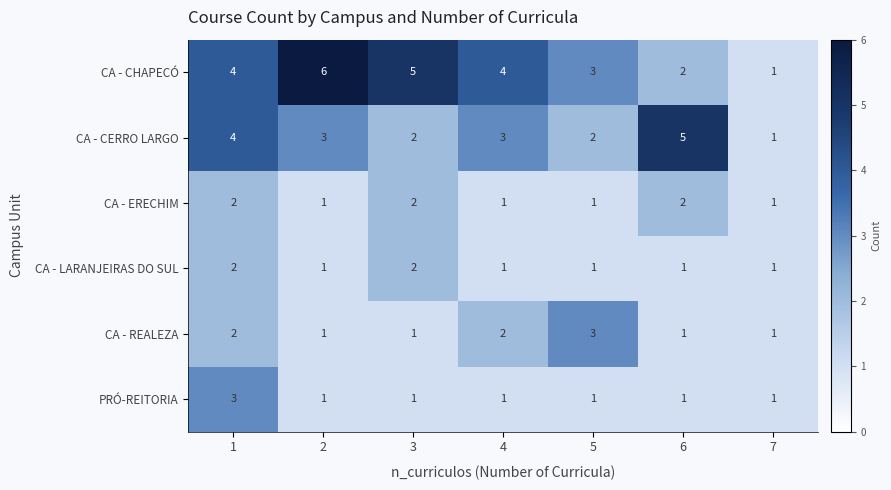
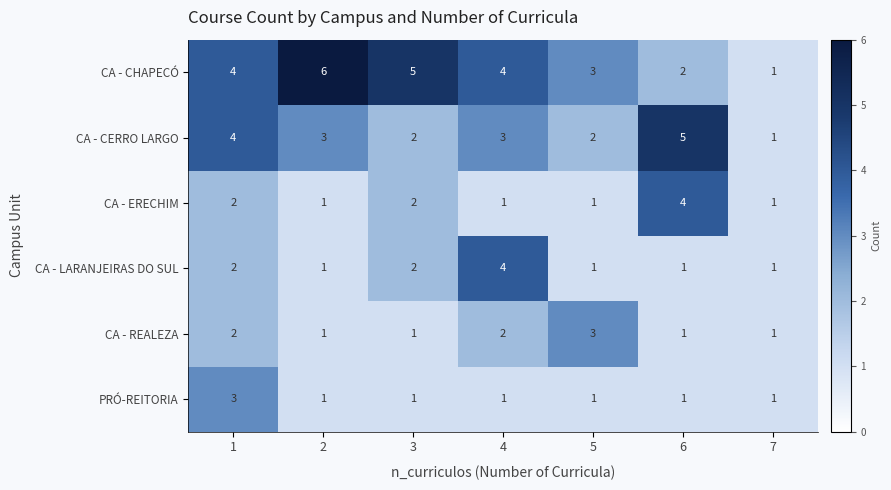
CA - ERECHIM, 6: 2 -> 4
CA - LARANJEIRAS DO SUL, 4: 1 -> 4
